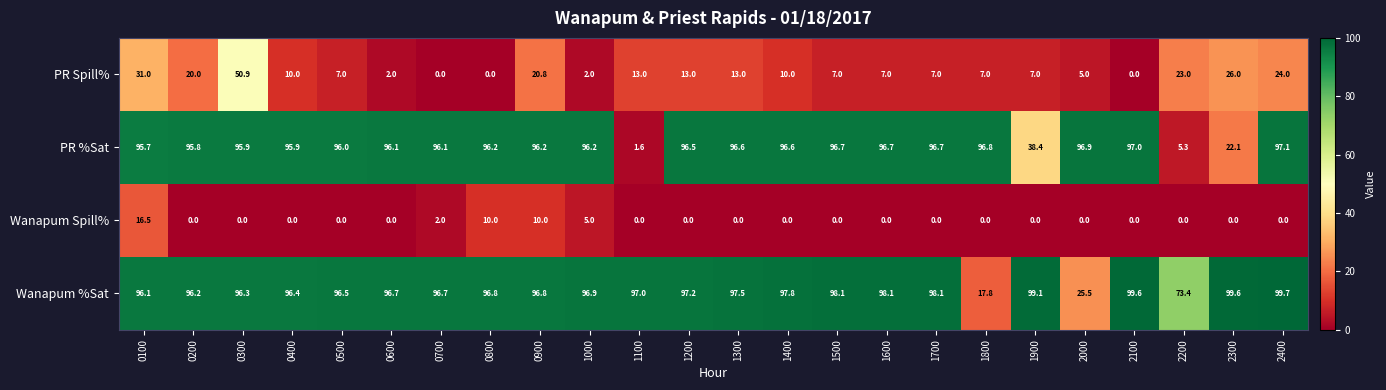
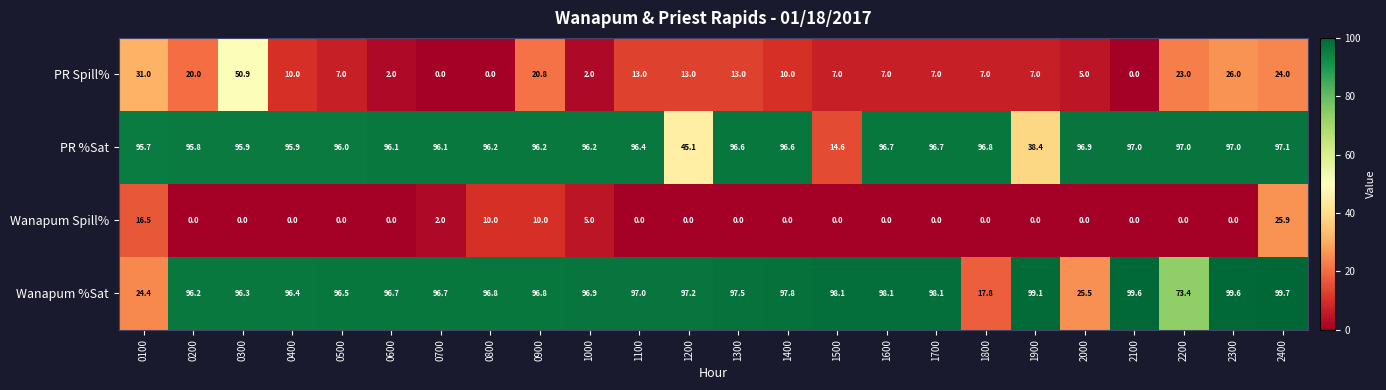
PR %Sat, 1100: 1.6 -> 96.4
PR %Sat, 1200: 96.5 -> 45.1
PR %Sat, 1500: 96.7 -> 14.6
PR %Sat, 2200: 5.3 -> 97.0
PR %Sat, 2300: 22.1 -> 97.0
Wanapum Spill%, 2400: 0.0 -> 25.9
Wanapum %Sat, 0100: 96.1 -> 24.4
